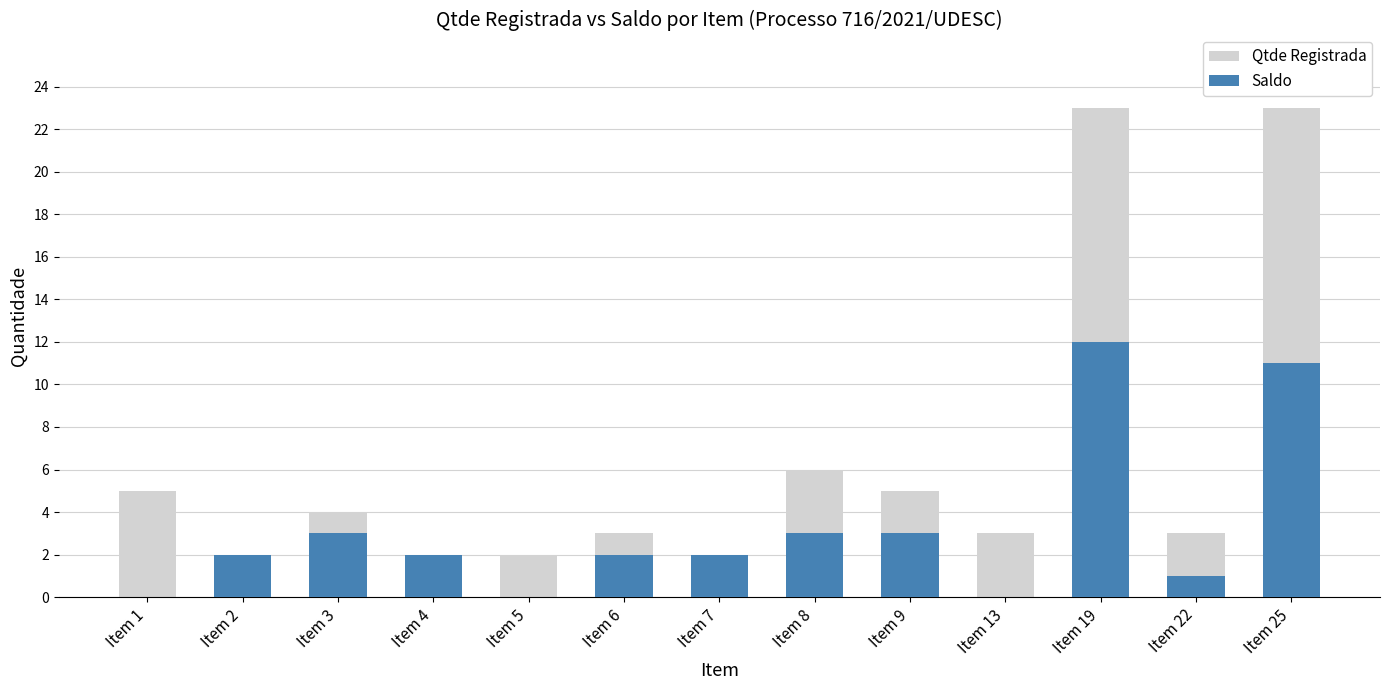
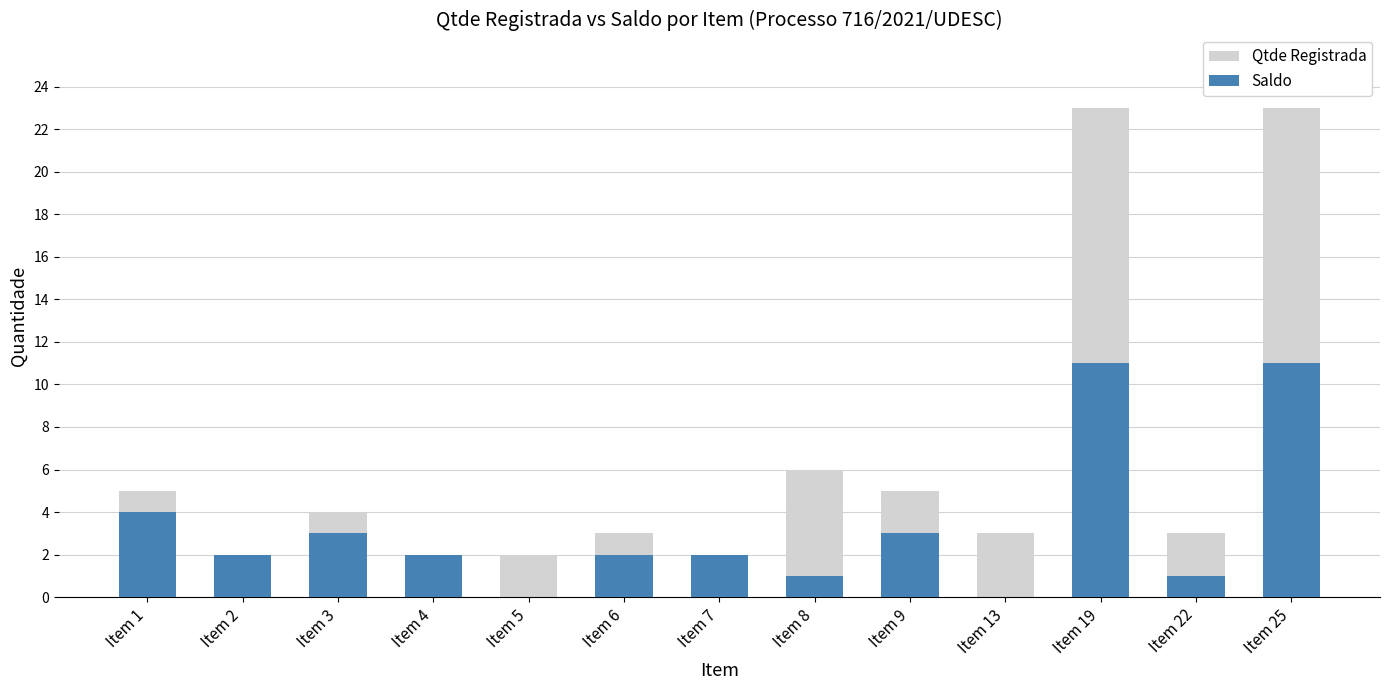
Saldo, Item 1: 0 -> 4
Saldo, Item 8: 3 -> 1
Saldo, Item 19: 12 -> 11
